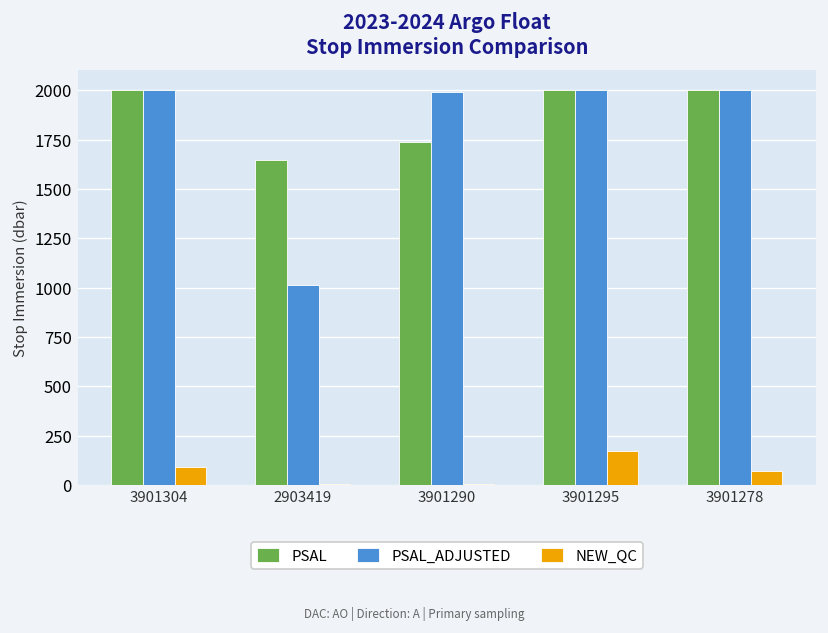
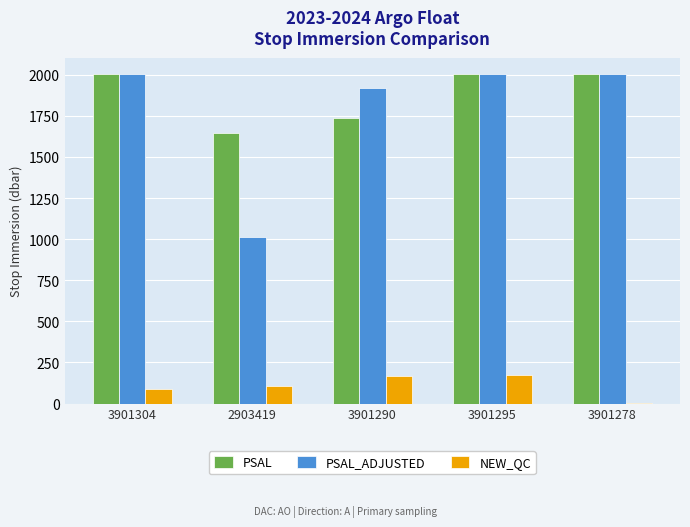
NEW_QC, 2903419: 0 -> 110
PSAL_ADJUSTED, 3901290: 1990 -> 1920
NEW_QC, 3901290: 0 -> 170
NEW_QC, 3901278: 70 -> 0
